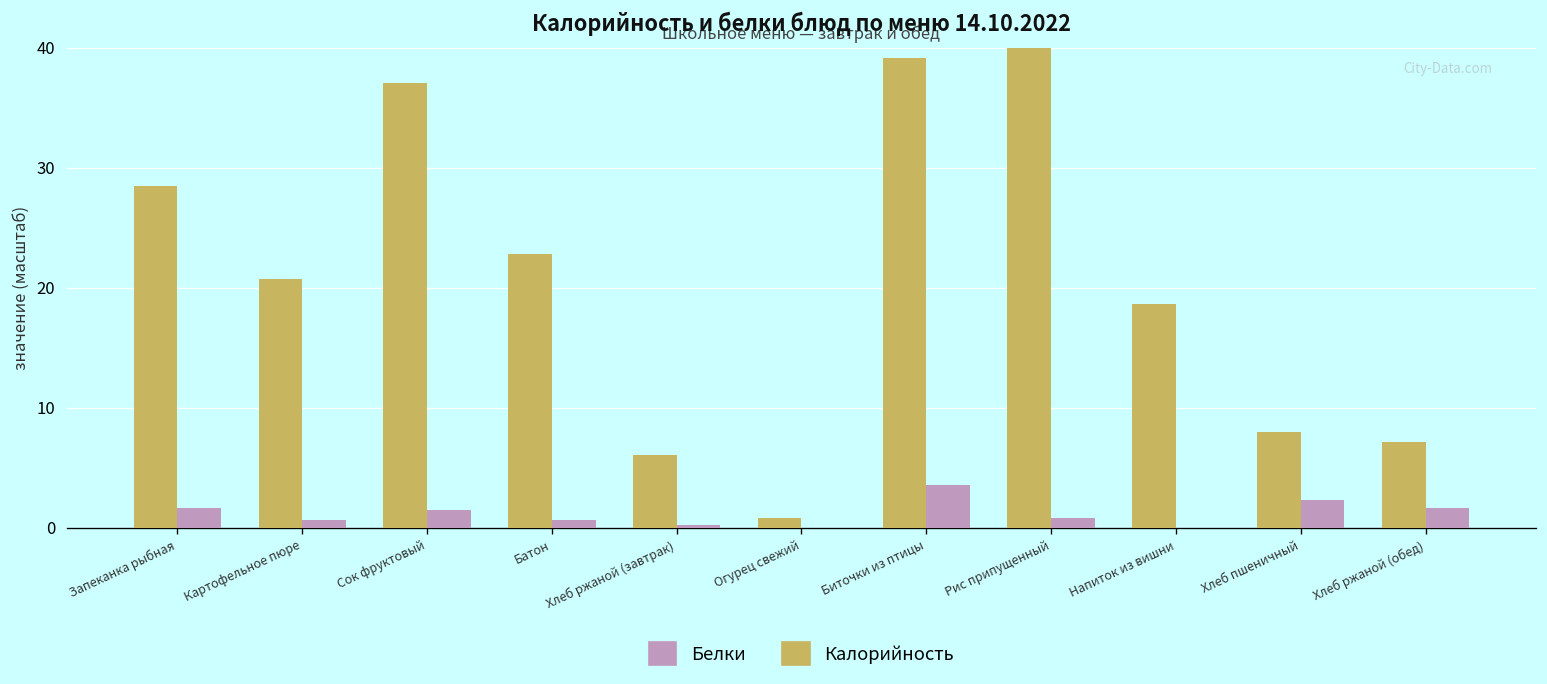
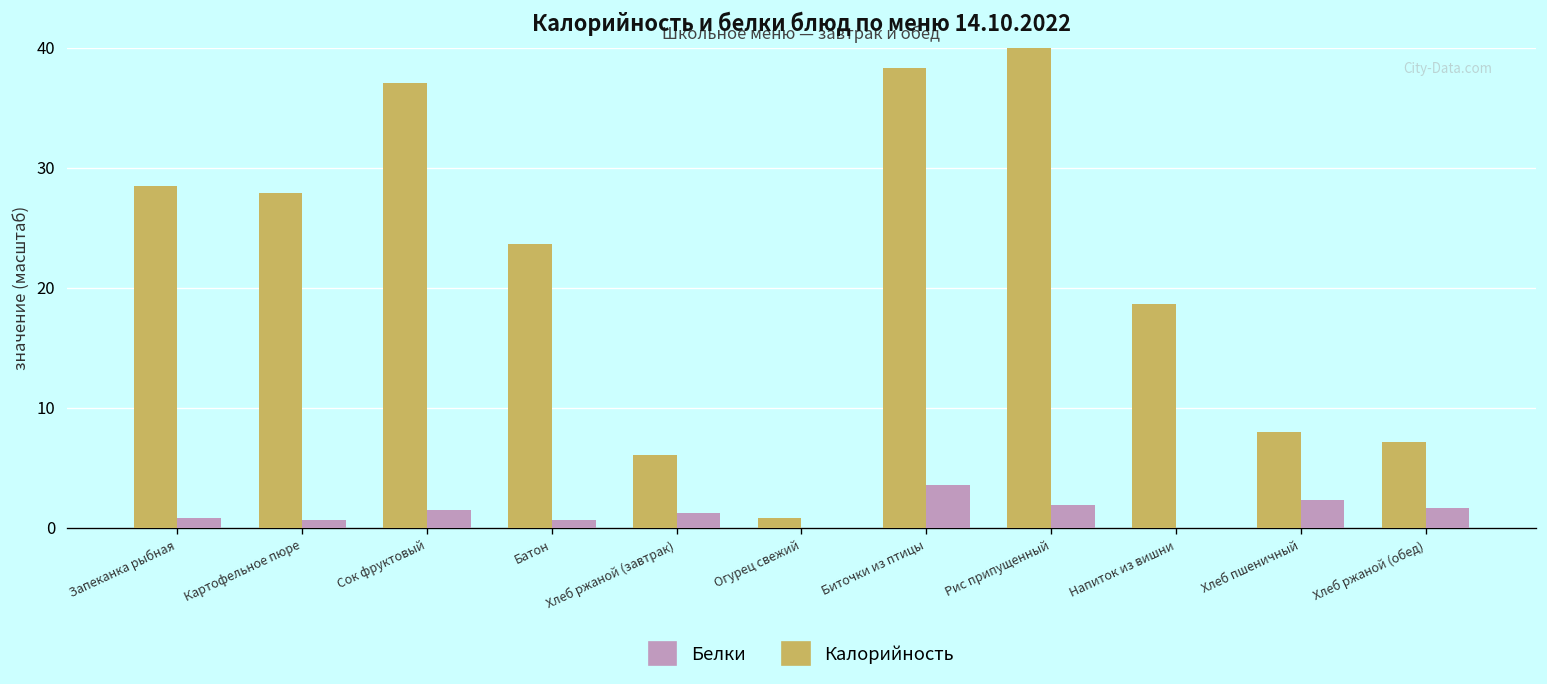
Белки, Запеканка рыбная: 2 -> 1
Калорийность, Картофельное пюре: 21 -> 28
Калорийность, Батон: 23 -> 24
Белки, Хлеб ржаной (завтрак): 0 -> 1
Калорийность, Биточки из птицы: 39 -> 38
Белки, Рис припущенный: 1 -> 2
